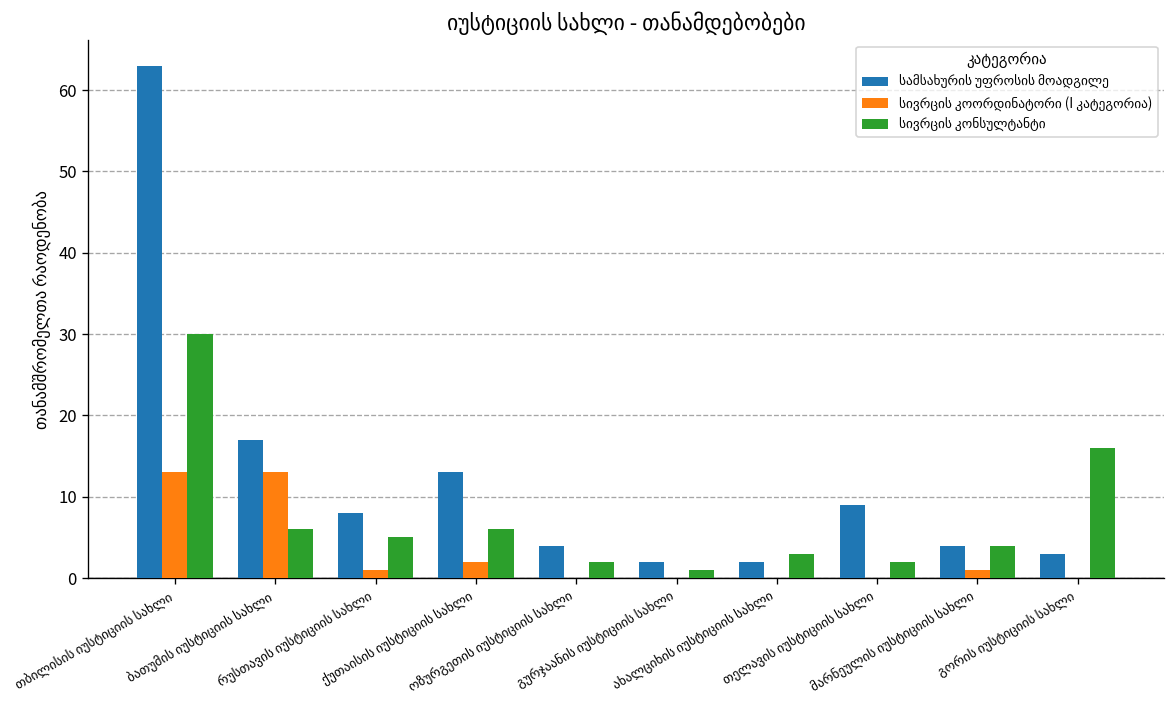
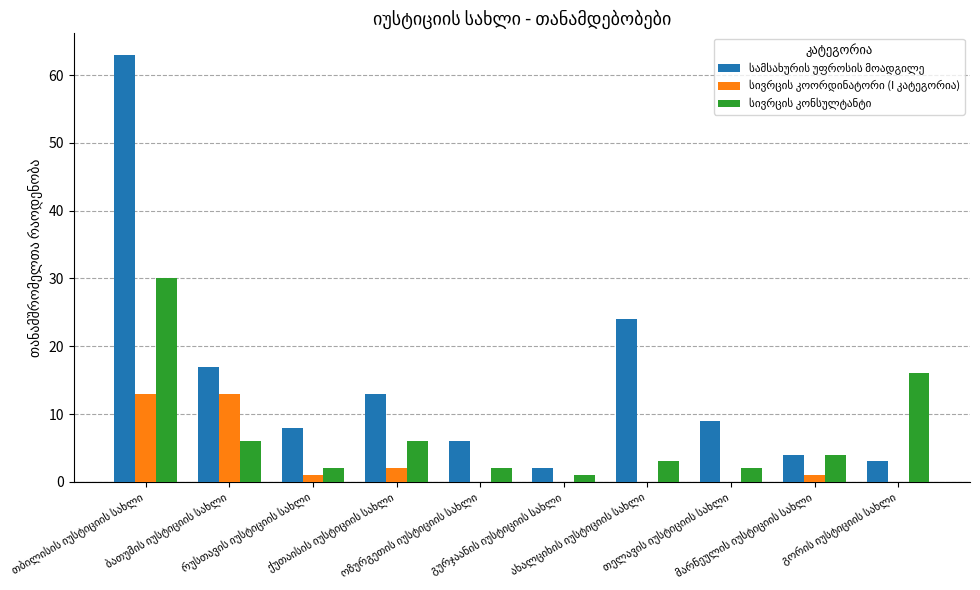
სივრცის კონსულტანტი, რუსთავის იუსტიციის სახლი: 5 -> 2
სამსახურის უფროსის მოადგილე, ოზურგეთის იუსტიციის სახლი: 4 -> 6
სამსახურის უფროსის მოადგილე, ახალციხის იუსტიციის სახლი: 2 -> 24
